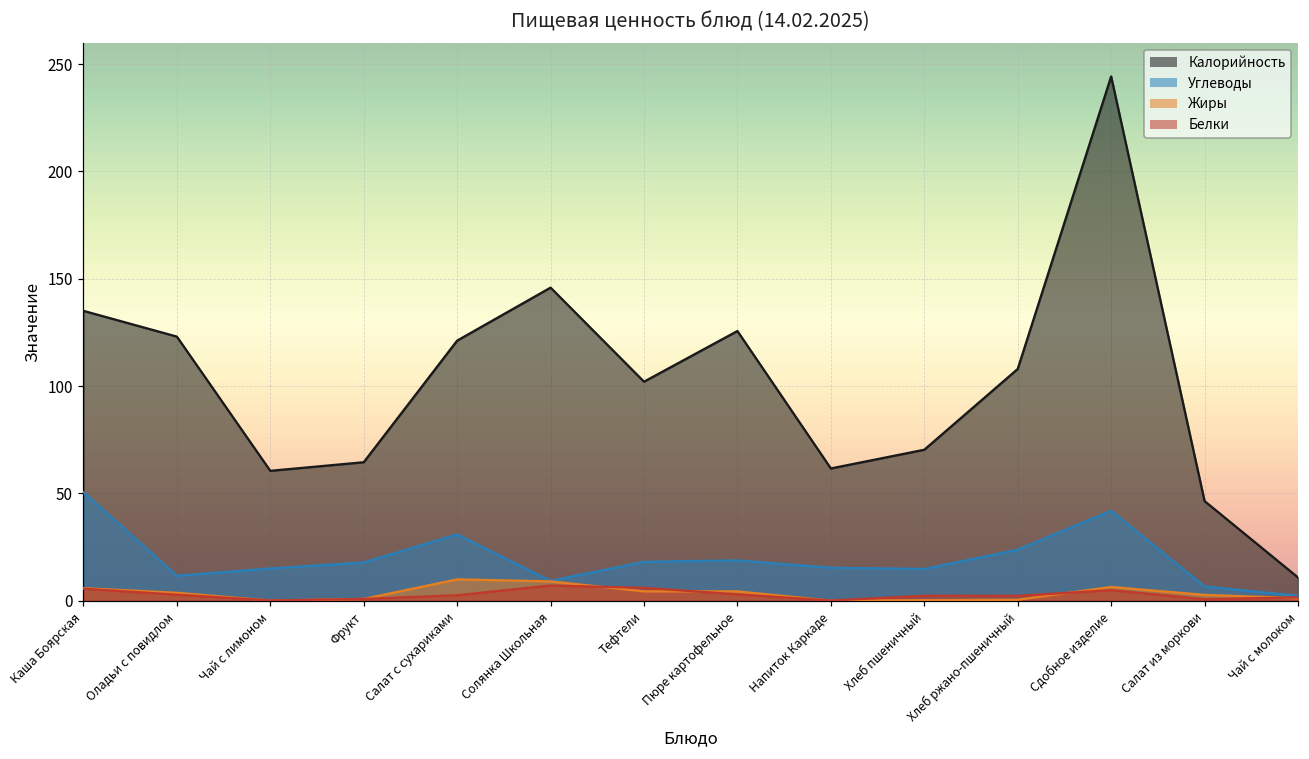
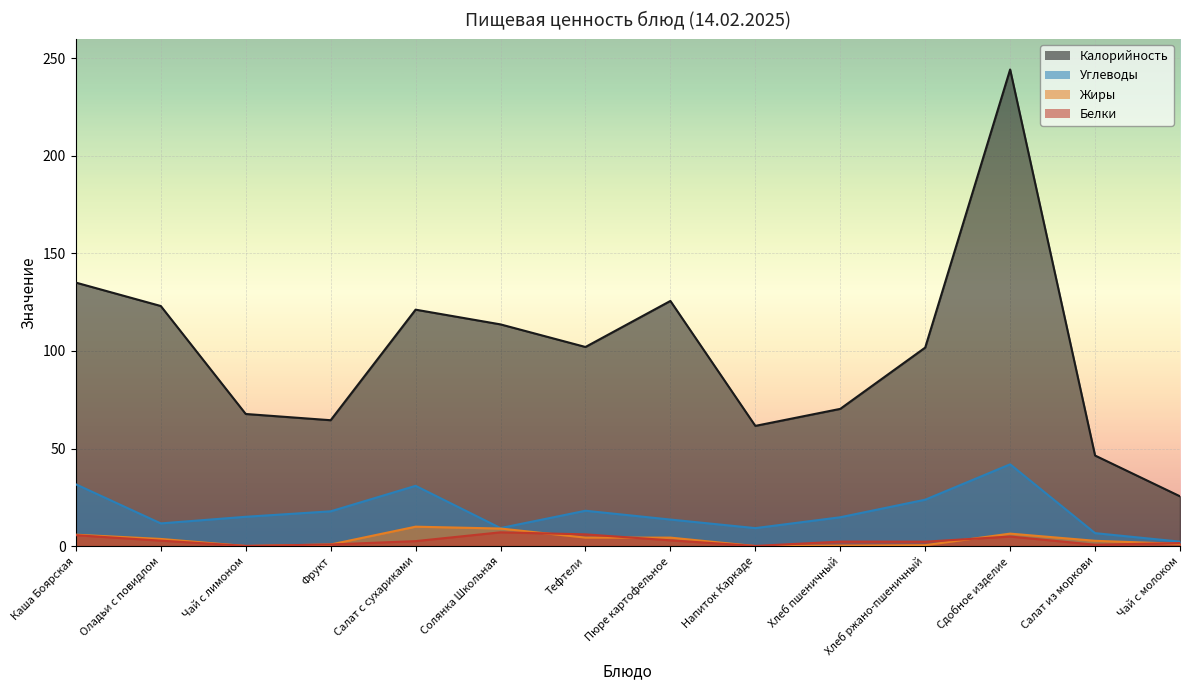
Углеводы, Каша Боярская: 51 -> 32
Калорийность, Чай с лимоном: 61 -> 68
Калорийность, Солянка Школьная: 146 -> 114
Углеводы, Пюре картофельное: 19 -> 14
Углеводы, Напиток Каркаде: 15 -> 9
Калорийность, Хлеб ржано-пшеничный: 108 -> 102
Калорийность, Чай с молоком: 11 -> 26
